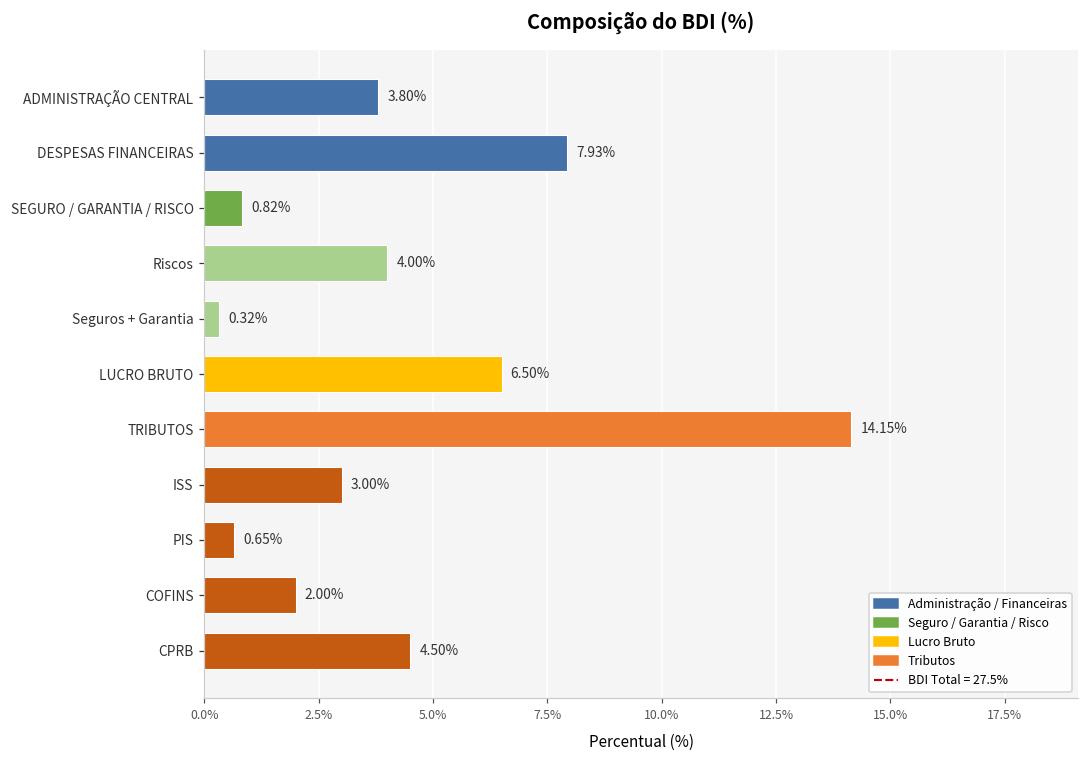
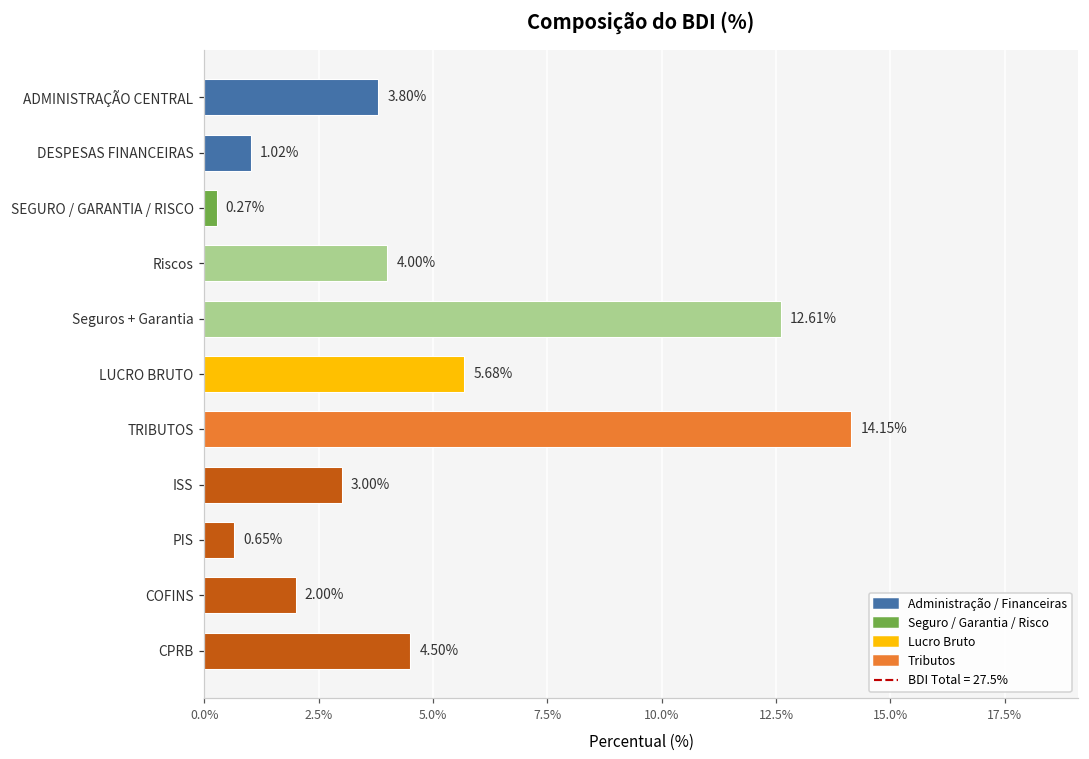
DESPESAS FINANCEIRAS: 7.93% -> 1.02%
SEGURO / GARANTIA / RISCO: 0.82% -> 0.27%
Seguros + Garantia: 0.32% -> 12.61%
LUCRO BRUTO: 6.50% -> 5.68%
